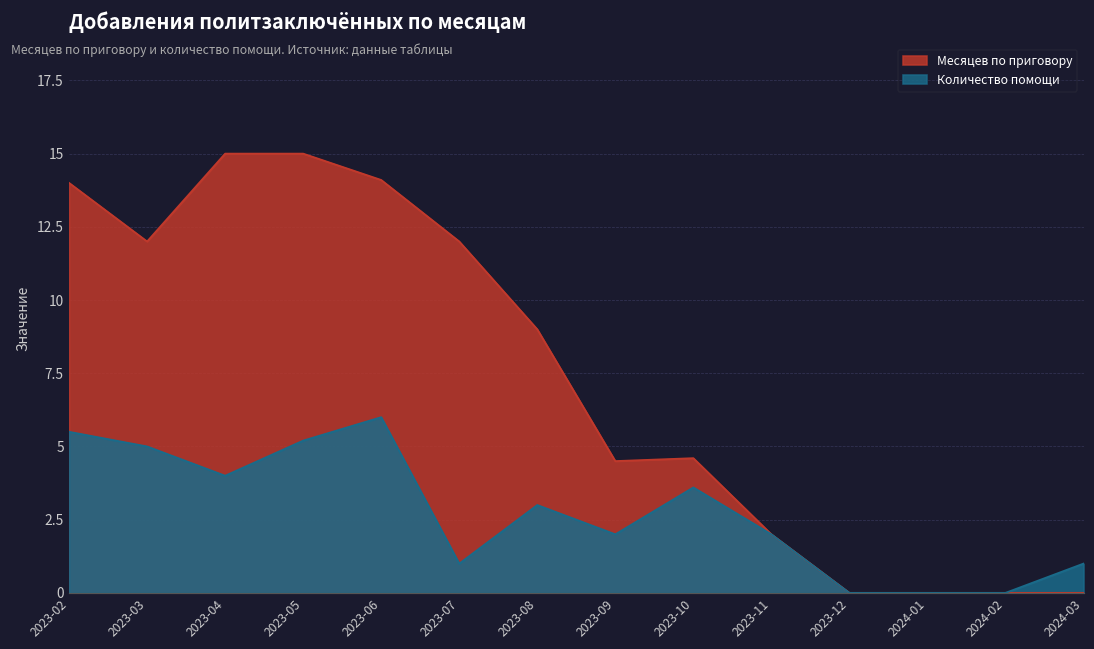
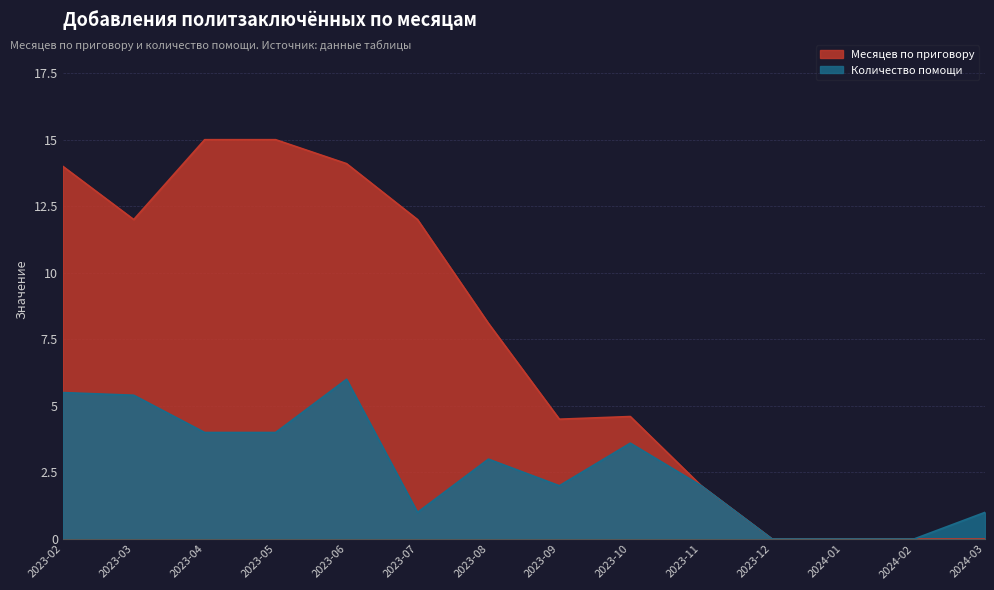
Количество помощи, 2023-03: 5.0 -> 5.4
Количество помощи, 2023-05: 5.2 -> 4.0
Месяцев по приговору, 2023-08: 9.0 -> 8.1
